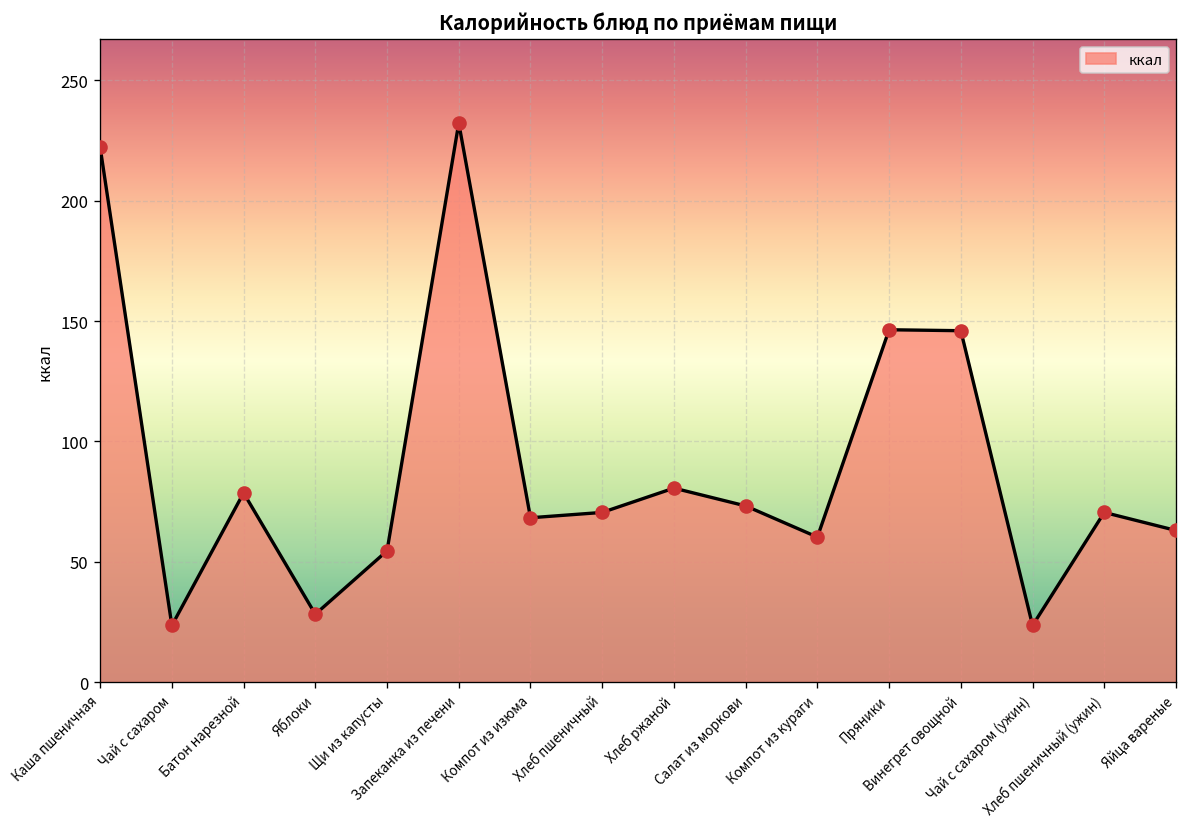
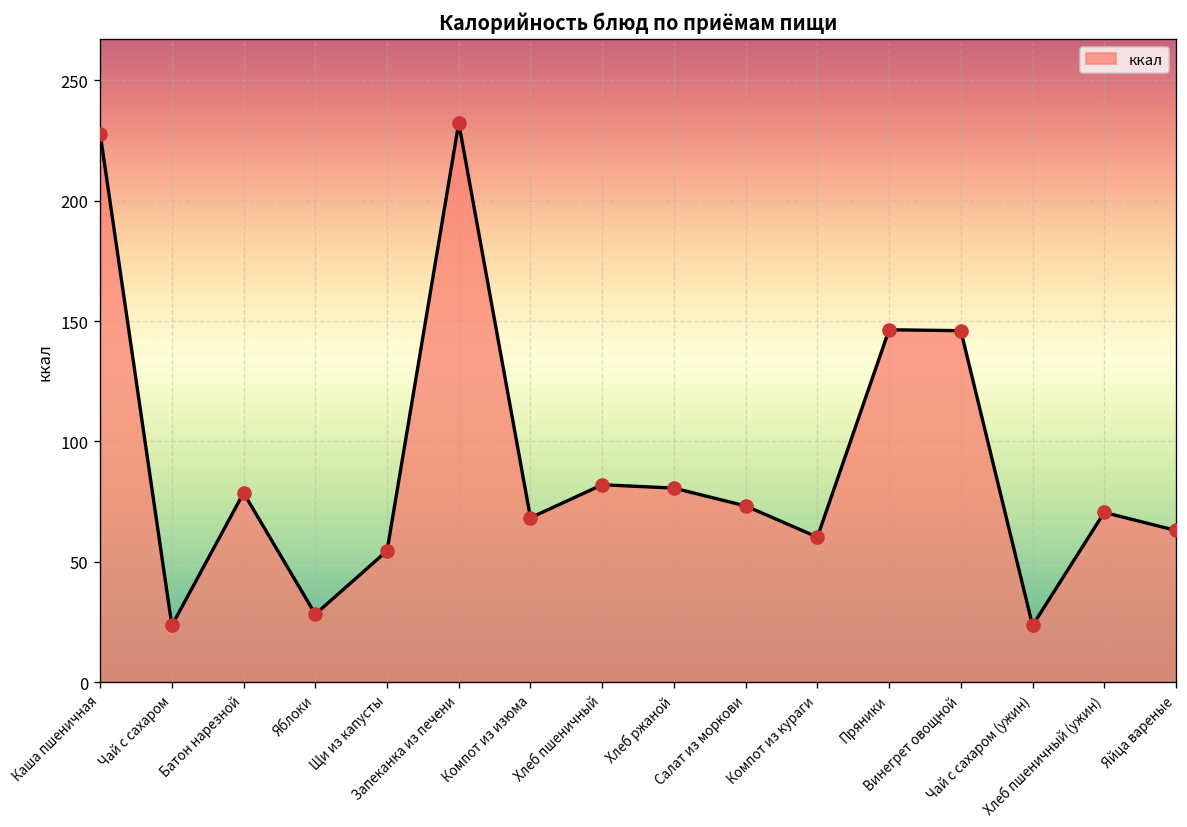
Каша пшеничная: 222 -> 228
Хлеб пшеничный: 71 -> 82
